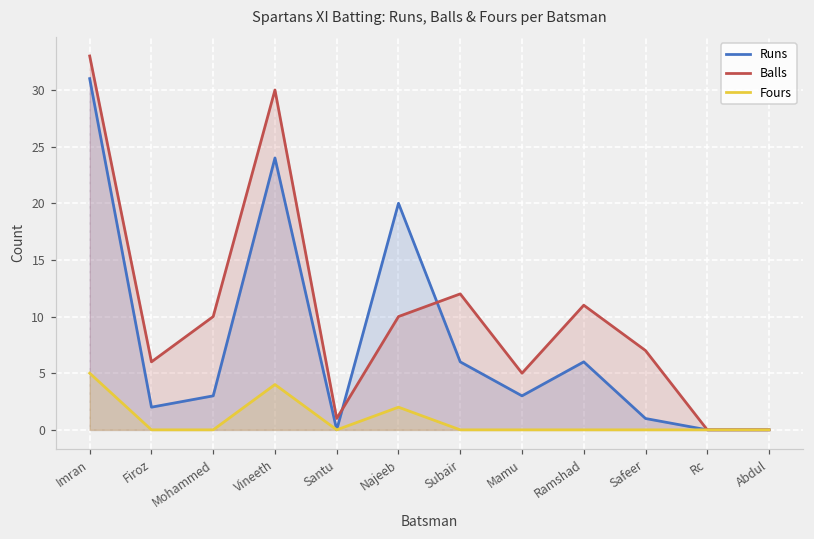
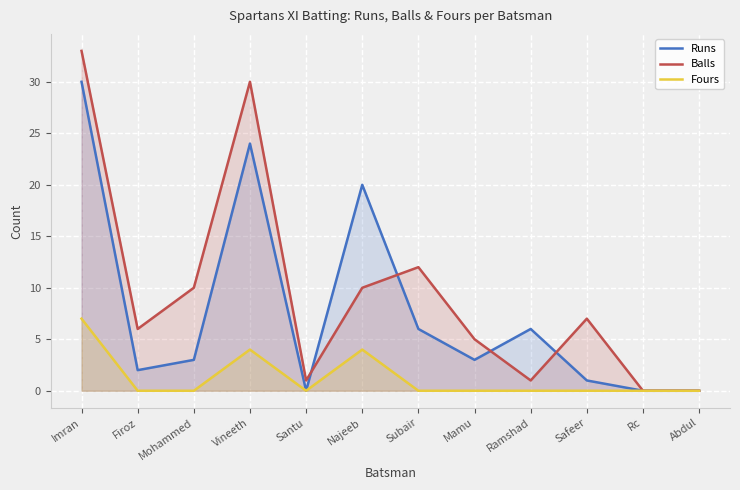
Runs, Imran: 31 -> 30
Fours, Imran: 5 -> 7
Fours, Najeeb: 2 -> 4
Balls, Ramshad: 11 -> 1
